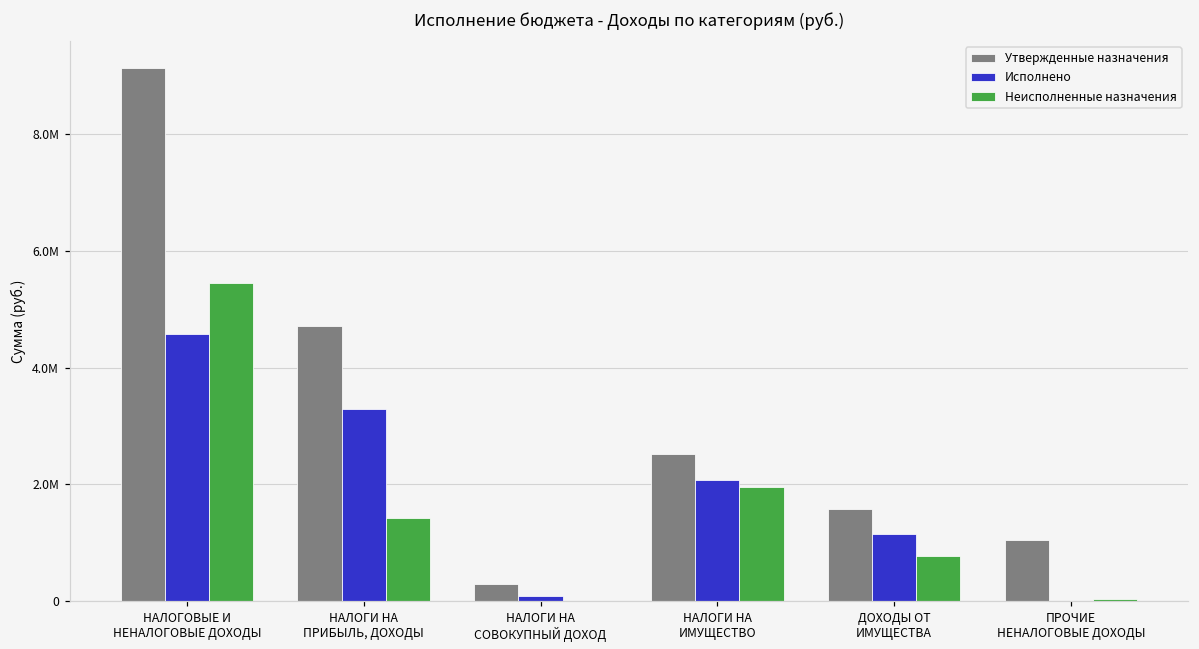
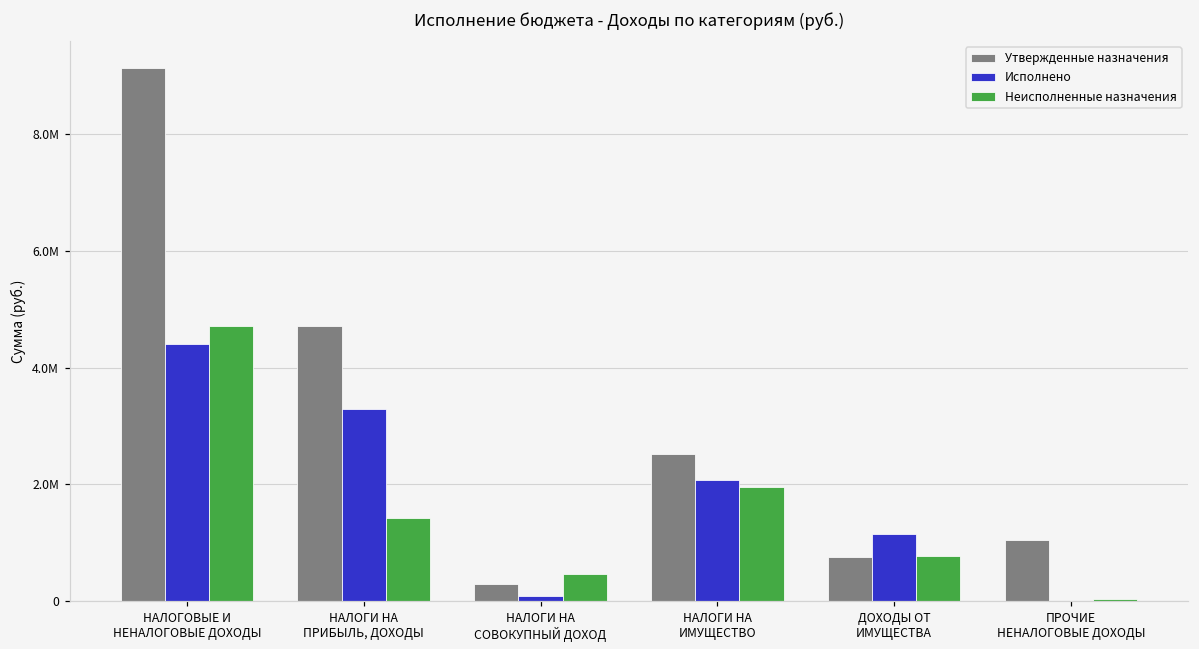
Исполнено, НАЛОГОВЫЕ И НЕНАЛОГОВЫЕ ДОХОДЫ: 4600000 -> 4400000
Неисполненные назначения, НАЛОГОВЫЕ И НЕНАЛОГОВЫЕ ДОХОДЫ: 5500000 -> 4700000
Неисполненные назначения, НАЛОГИ НА СОВОКУПНЫЙ ДОХОД: 0 -> 500000
Утвержденные назначения, ДОХОДЫ ОТ ИМУЩЕСТВА: 1600000 -> 800000
